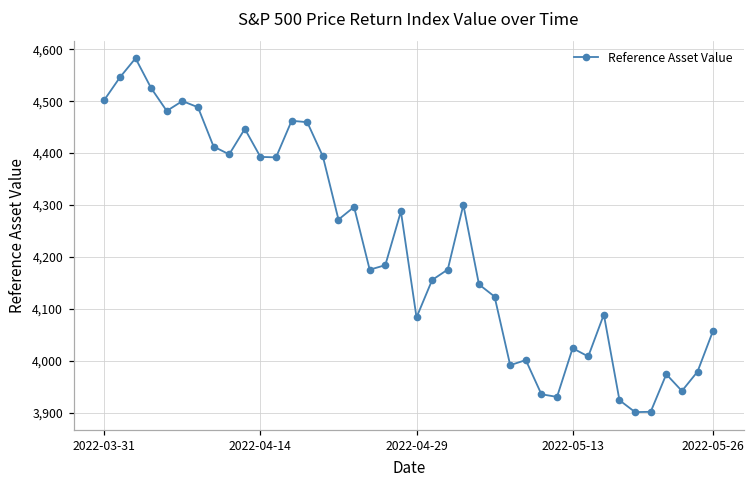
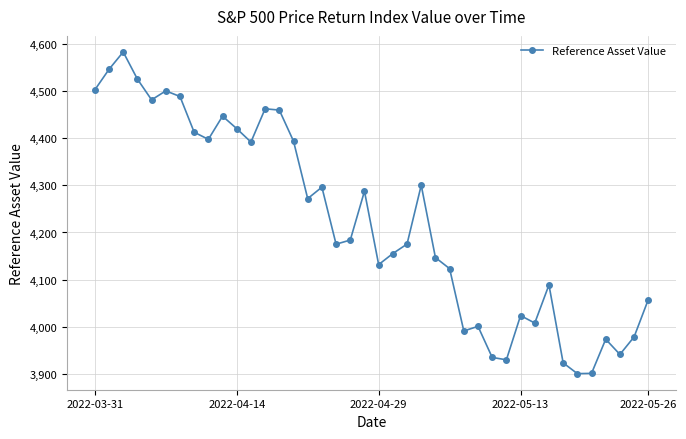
2022-04-14: 4,390 -> 4,420
2022-04-29: 4,080 -> 4,130
